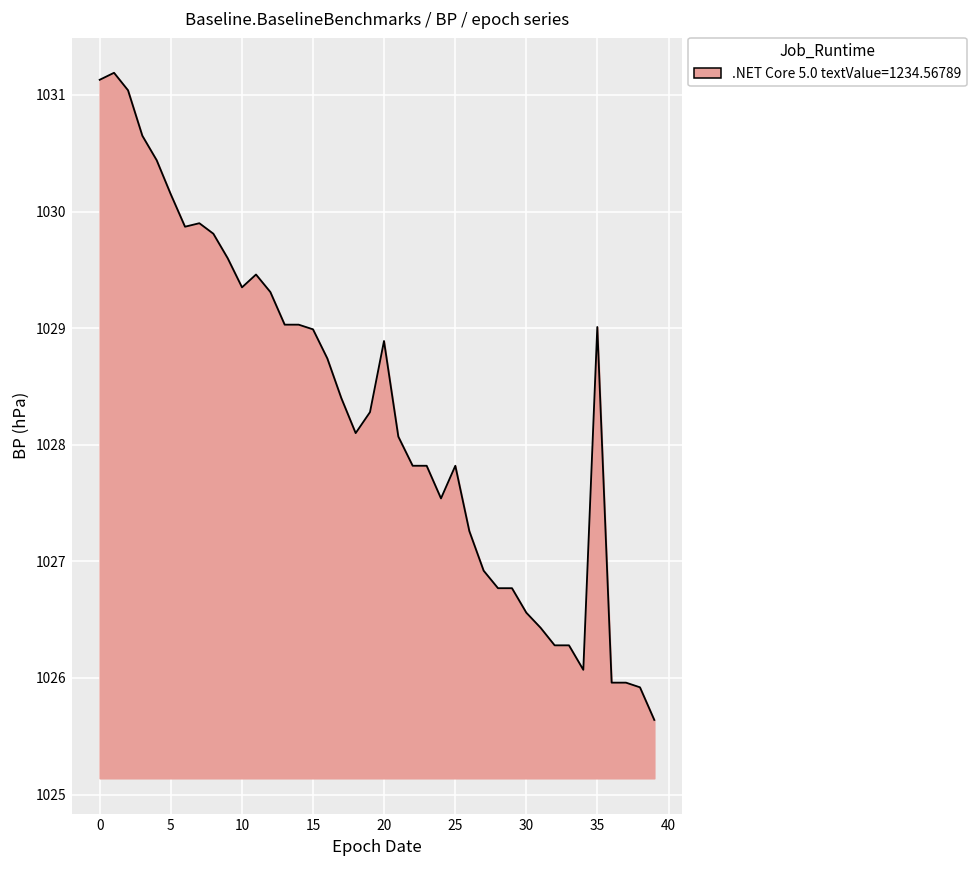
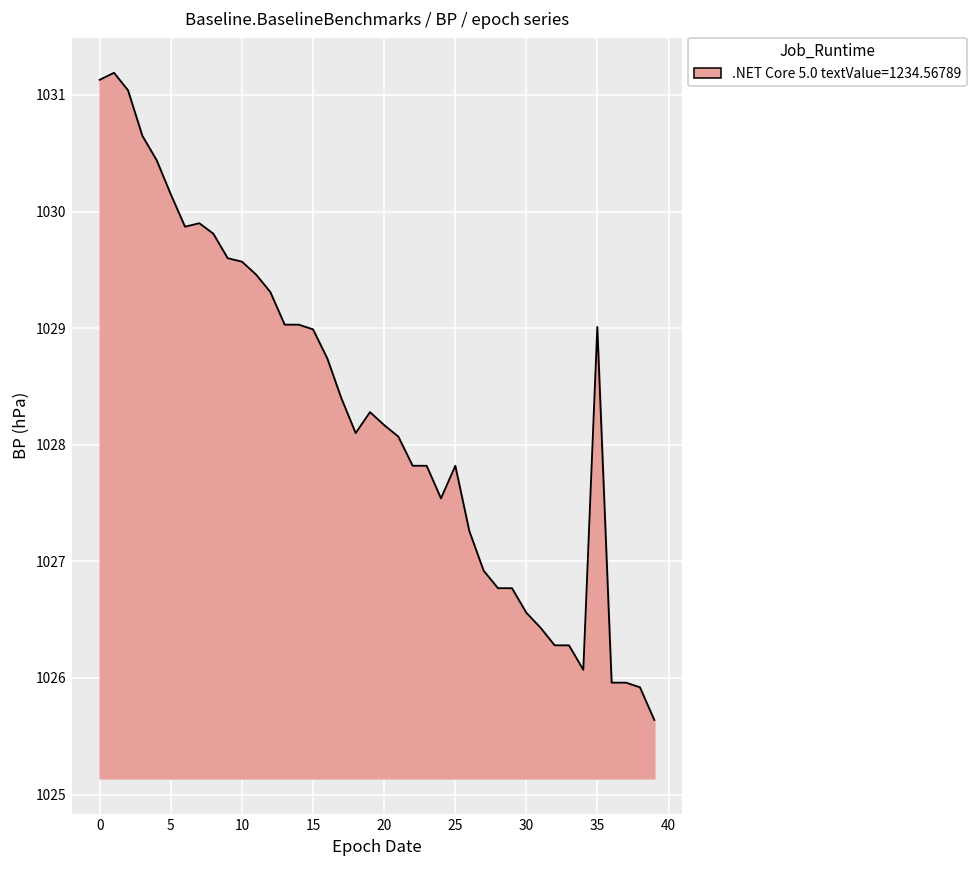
10: 1029.35 -> 1029.57
20: 1028.89 -> 1028.17
